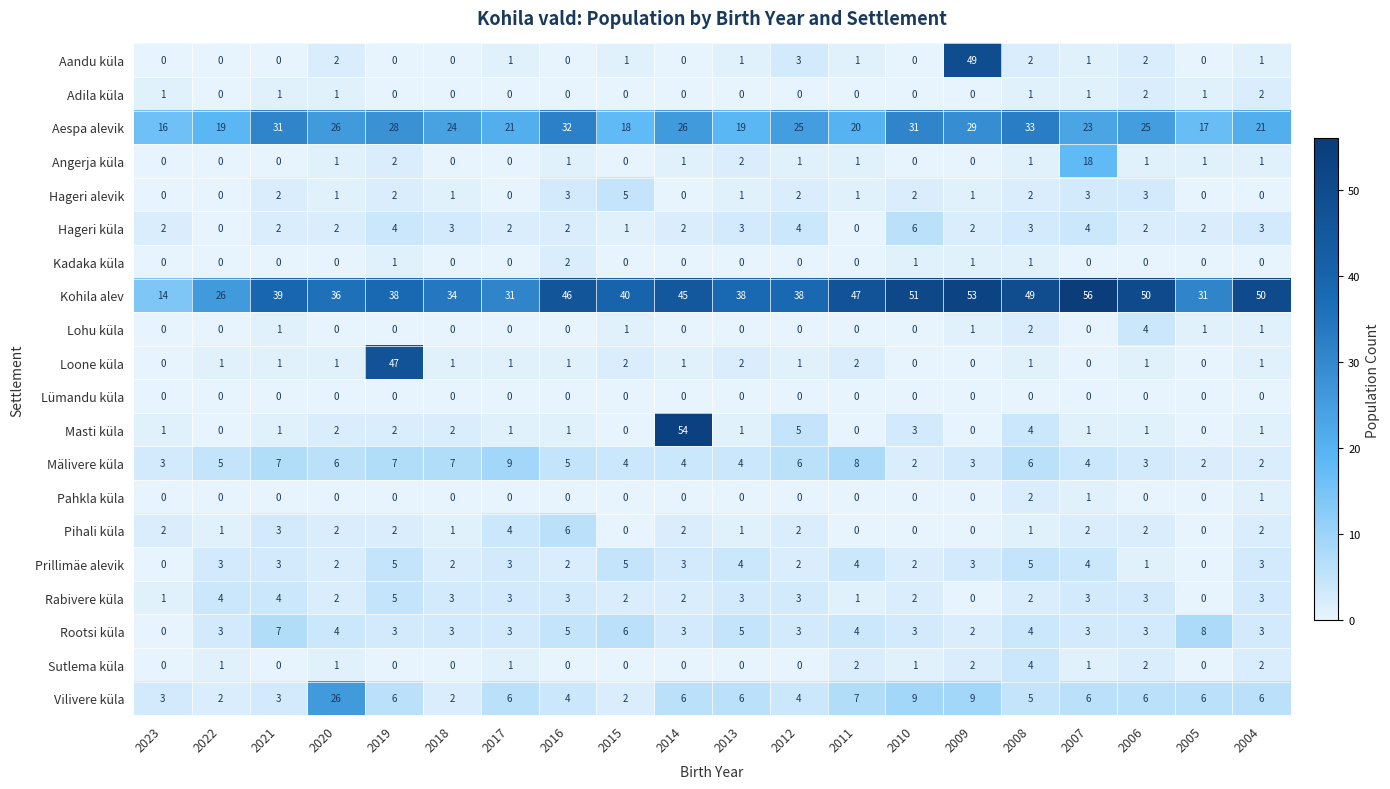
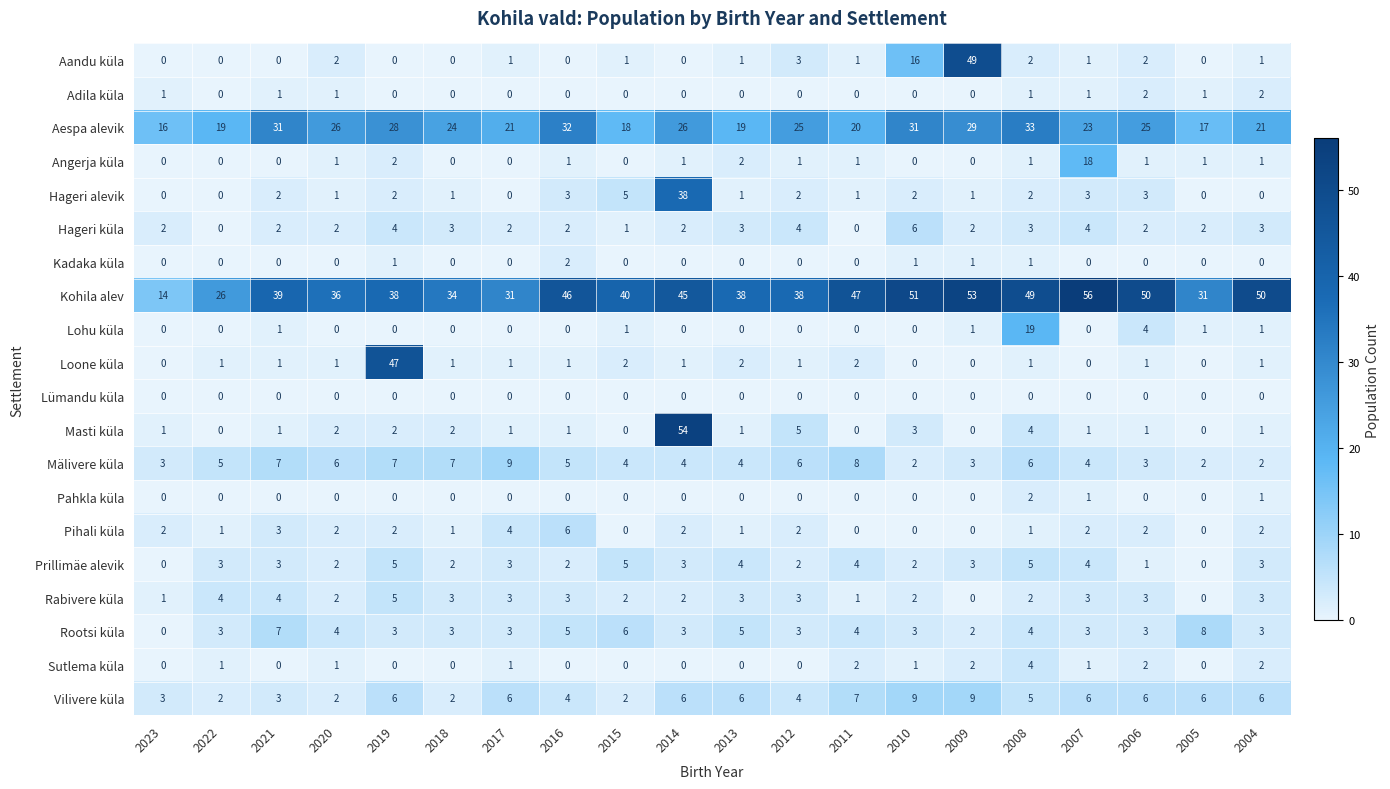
Aandu küla, 2010: 0 -> 16
Hageri alevik, 2014: 0 -> 38
Lohu küla, 2008: 2 -> 19
Vilivere küla, 2020: 26 -> 2
